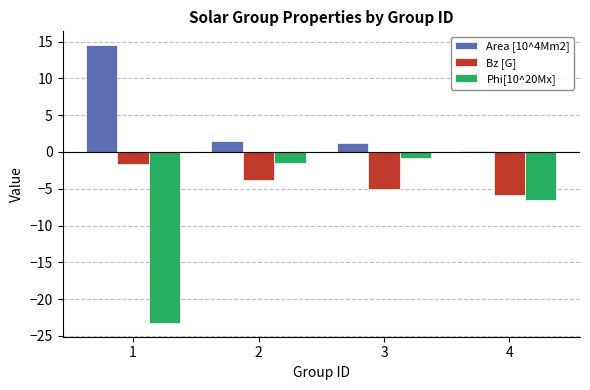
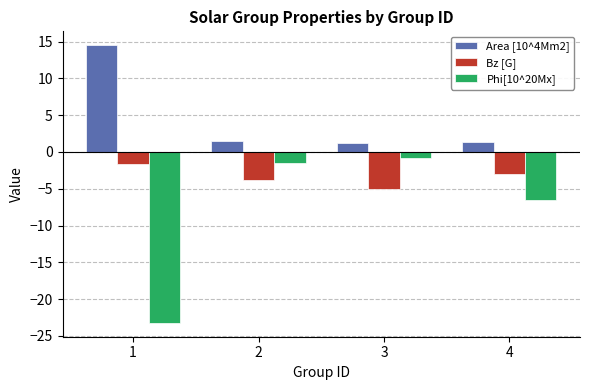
Area [10^4Mm2], 4: 0 -> 1
Bz [G], 4: -6 -> -3
